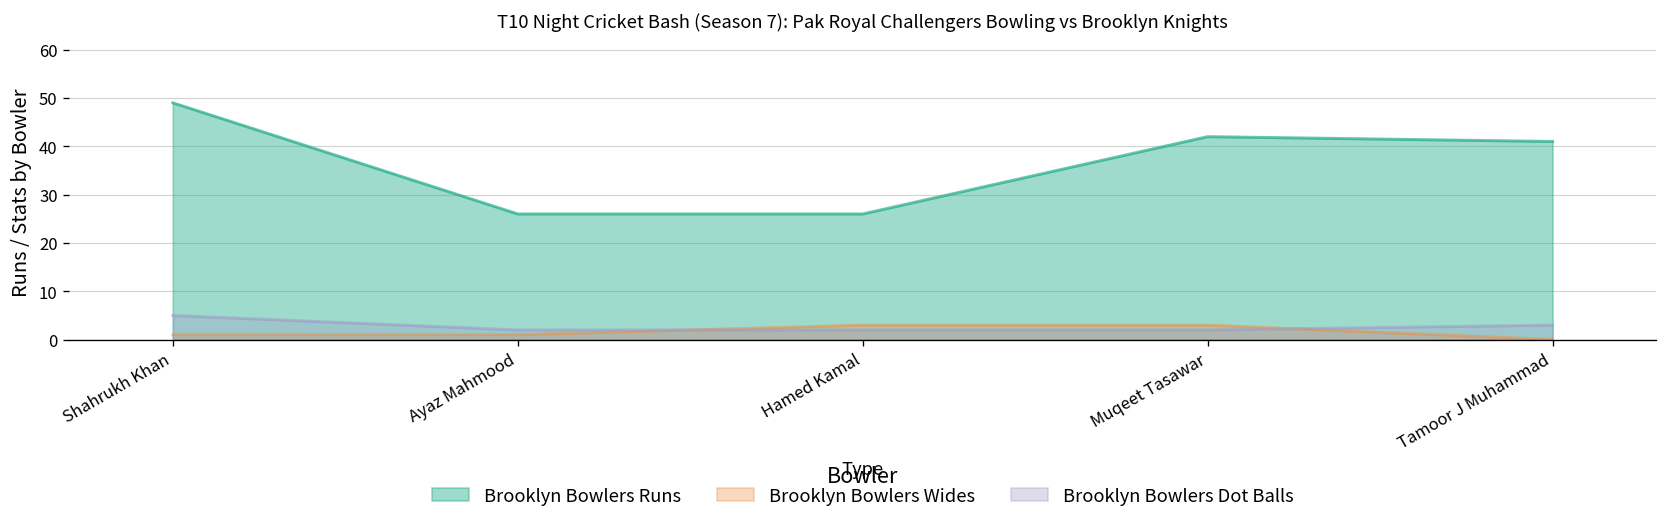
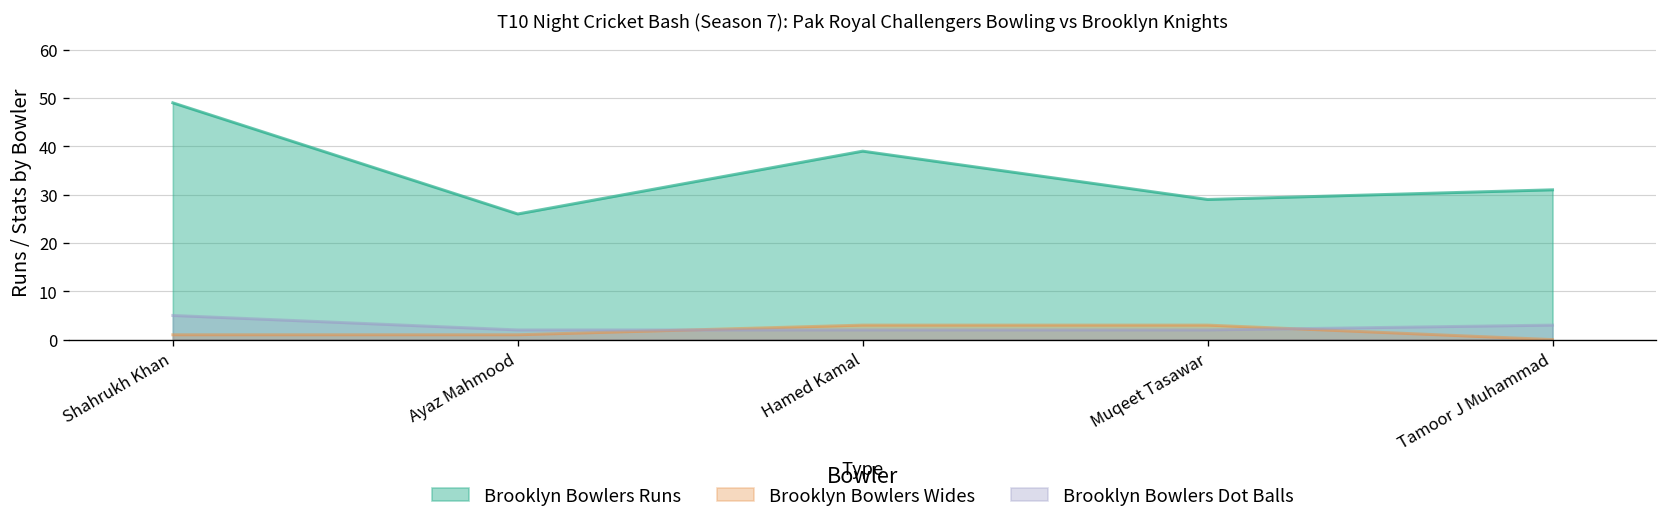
Brooklyn Bowlers Runs, Hamed Kamal: 26 -> 39
Brooklyn Bowlers Runs, Muqeet Tasawar: 42 -> 29
Brooklyn Bowlers Runs, Tamoor J Muhammad: 41 -> 31
